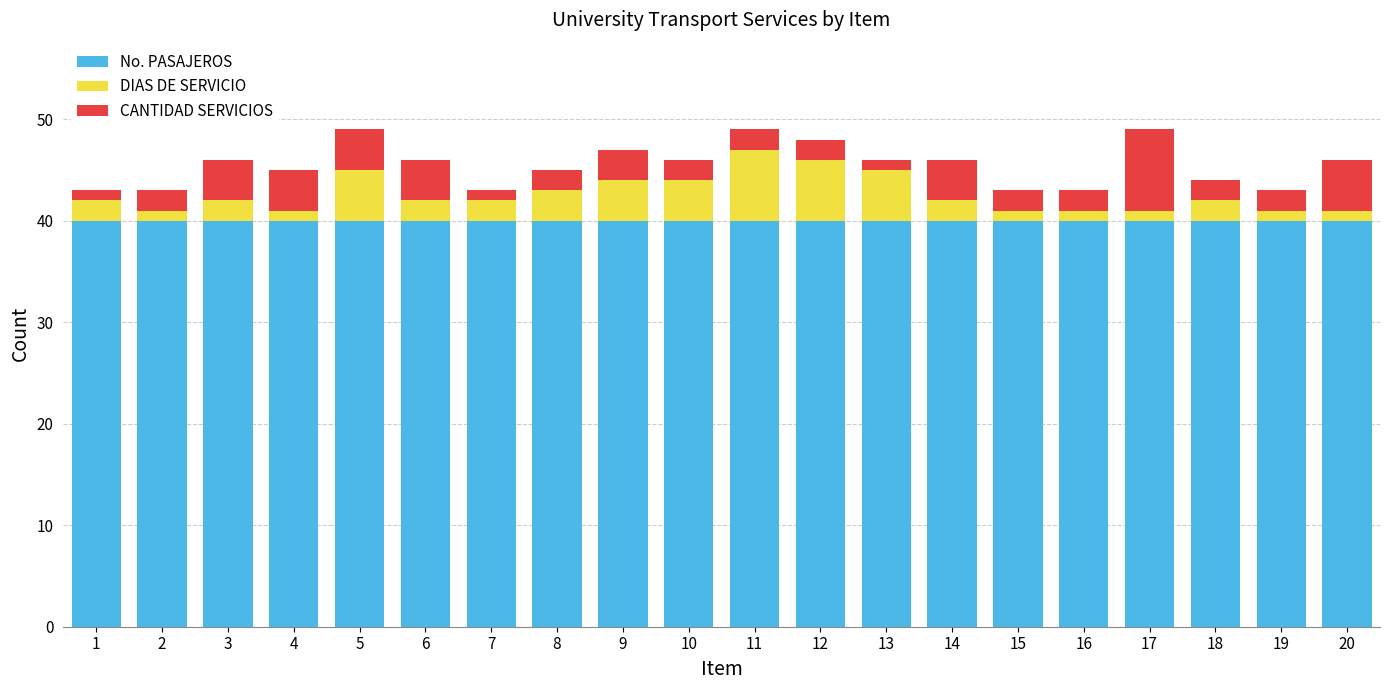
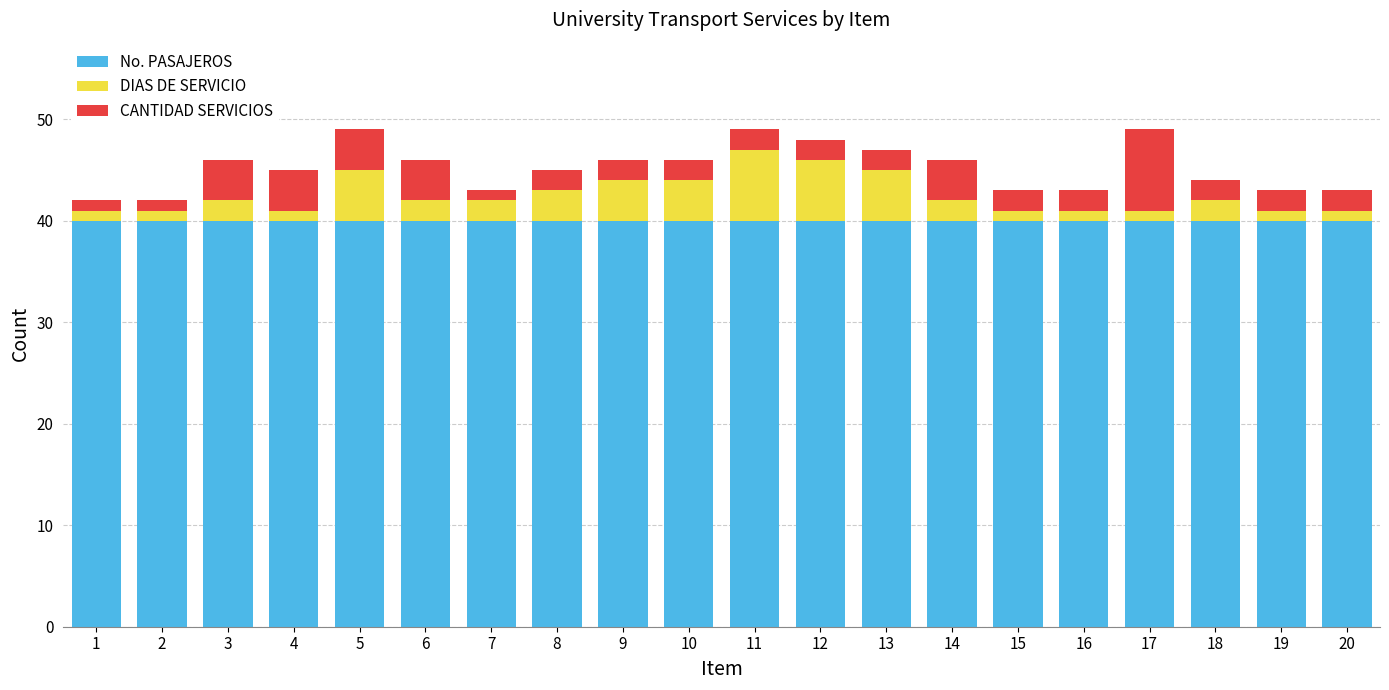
DIAS DE SERVICIO, 1: 2 -> 1
CANTIDAD SERVICIOS, 2: 2 -> 1
CANTIDAD SERVICIOS, 9: 3 -> 2
CANTIDAD SERVICIOS, 13: 1 -> 2
CANTIDAD SERVICIOS, 20: 5 -> 2
